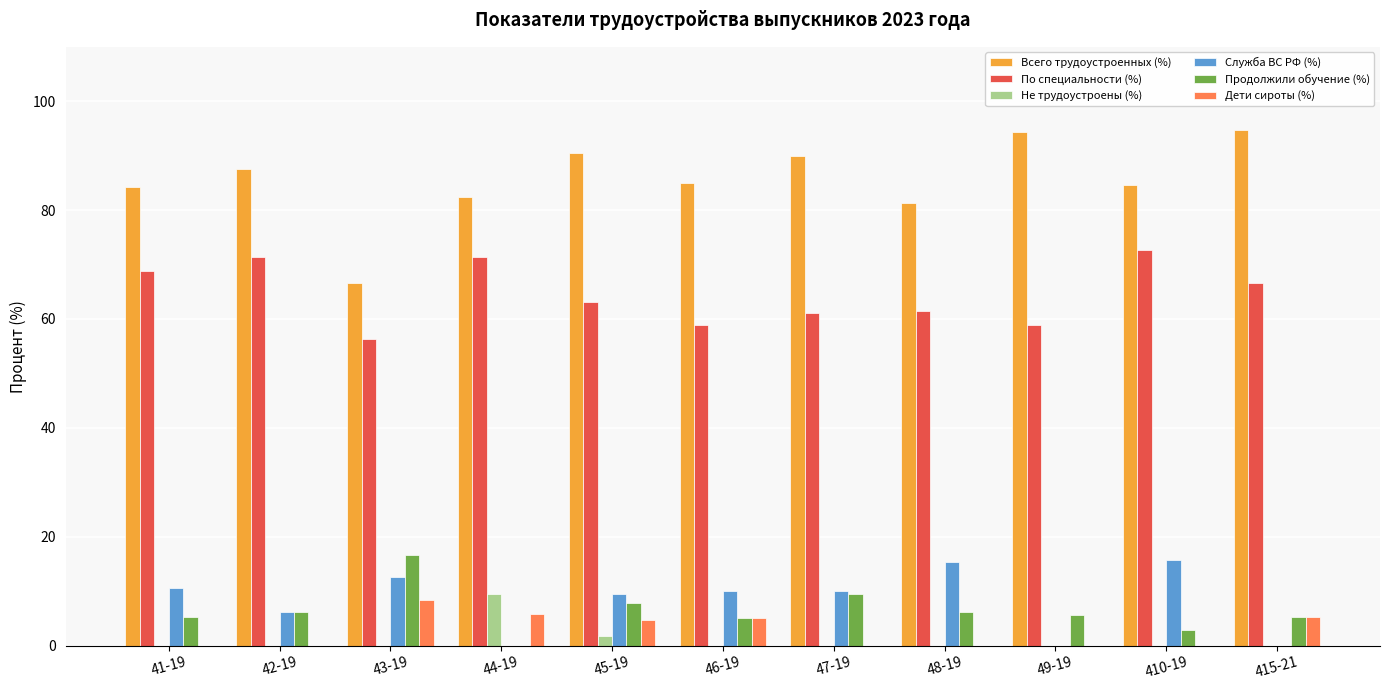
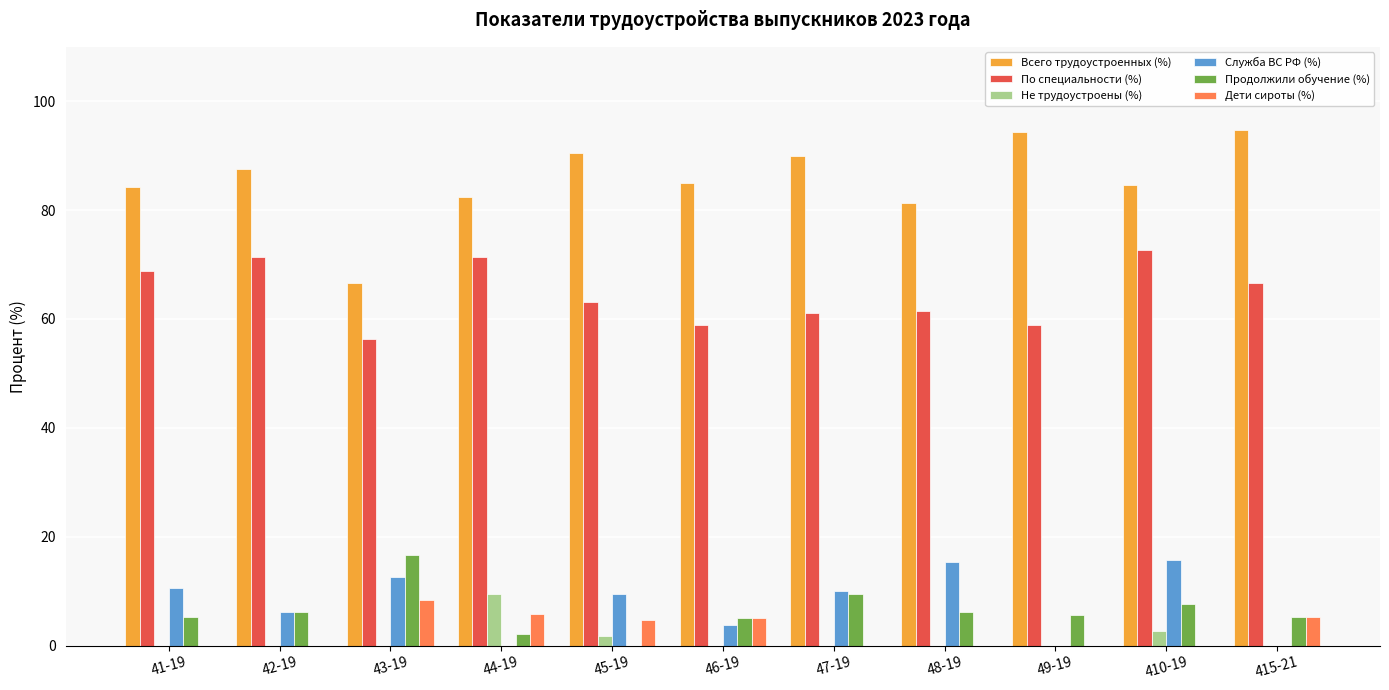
Продолжили обучение (%), 44-19: 0 -> 2
Продолжили обучение (%), 45-19: 8 -> 0
Служба ВС РФ (%), 46-19: 10 -> 4
Не трудоустроены (%), 410-19: 0 -> 3
Продолжили обучение (%), 410-19: 3 -> 8
